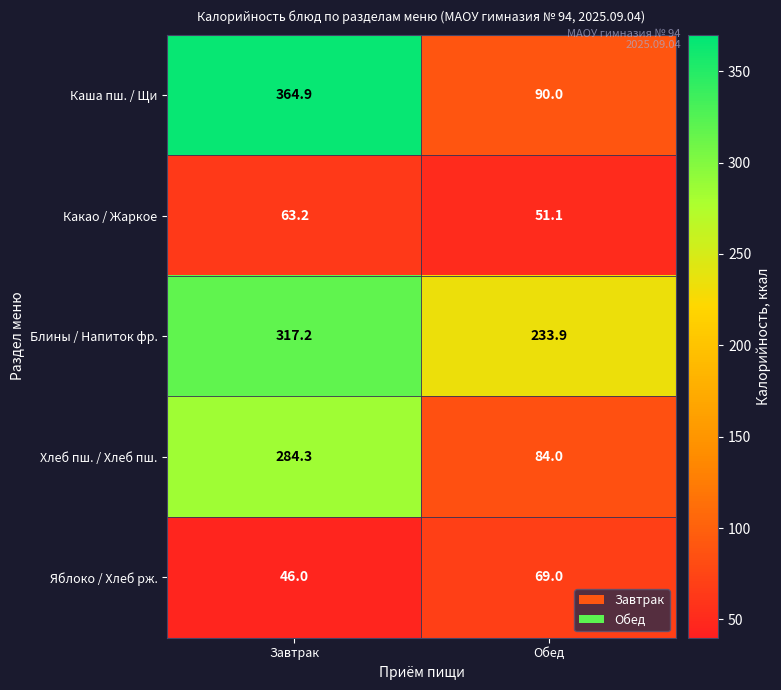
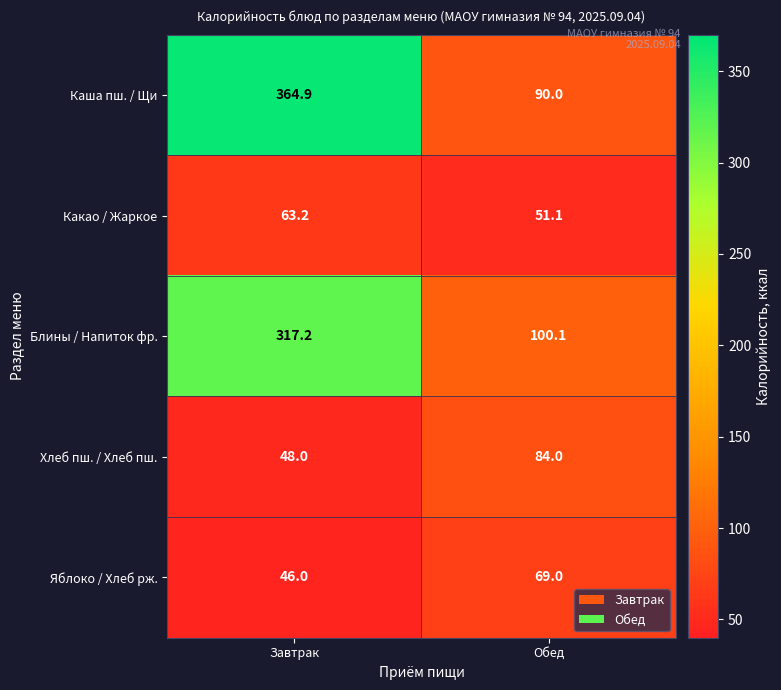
Блины / Напиток фр., Обед: 233.9 -> 100.1
Хлеб пш. / Хлеб пш., Завтрак: 284.3 -> 48.0
